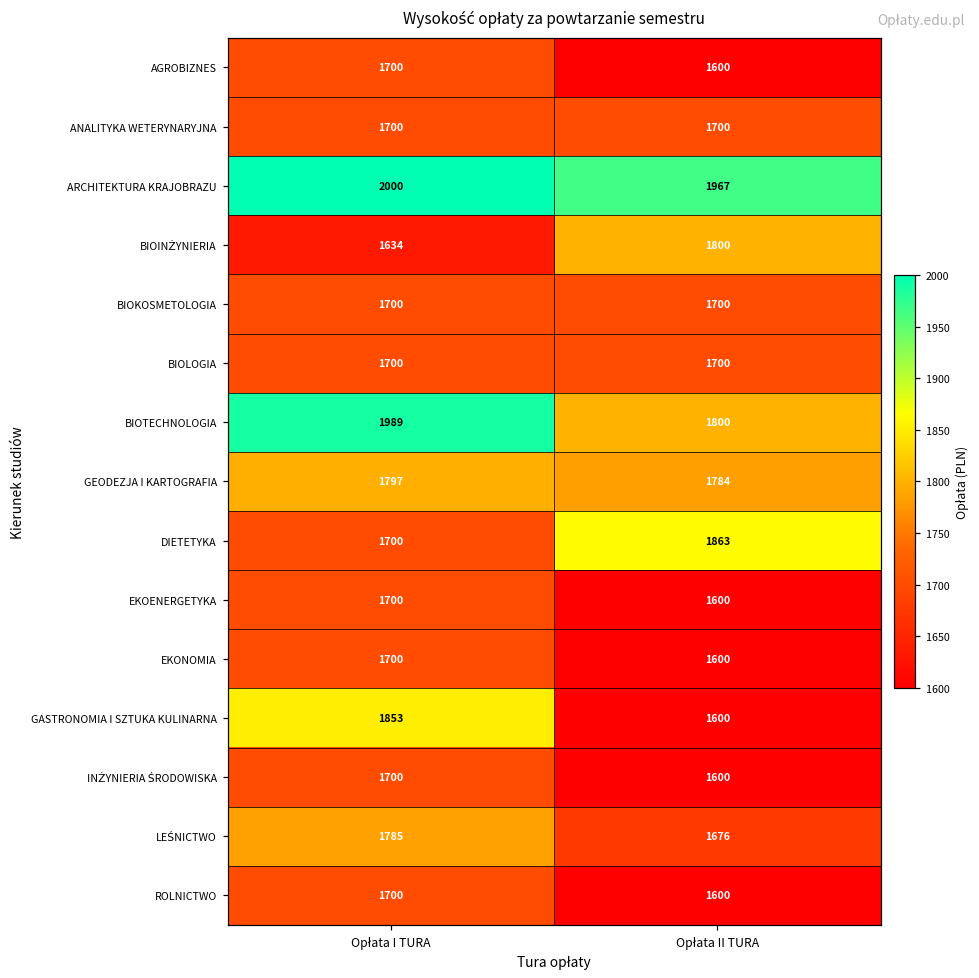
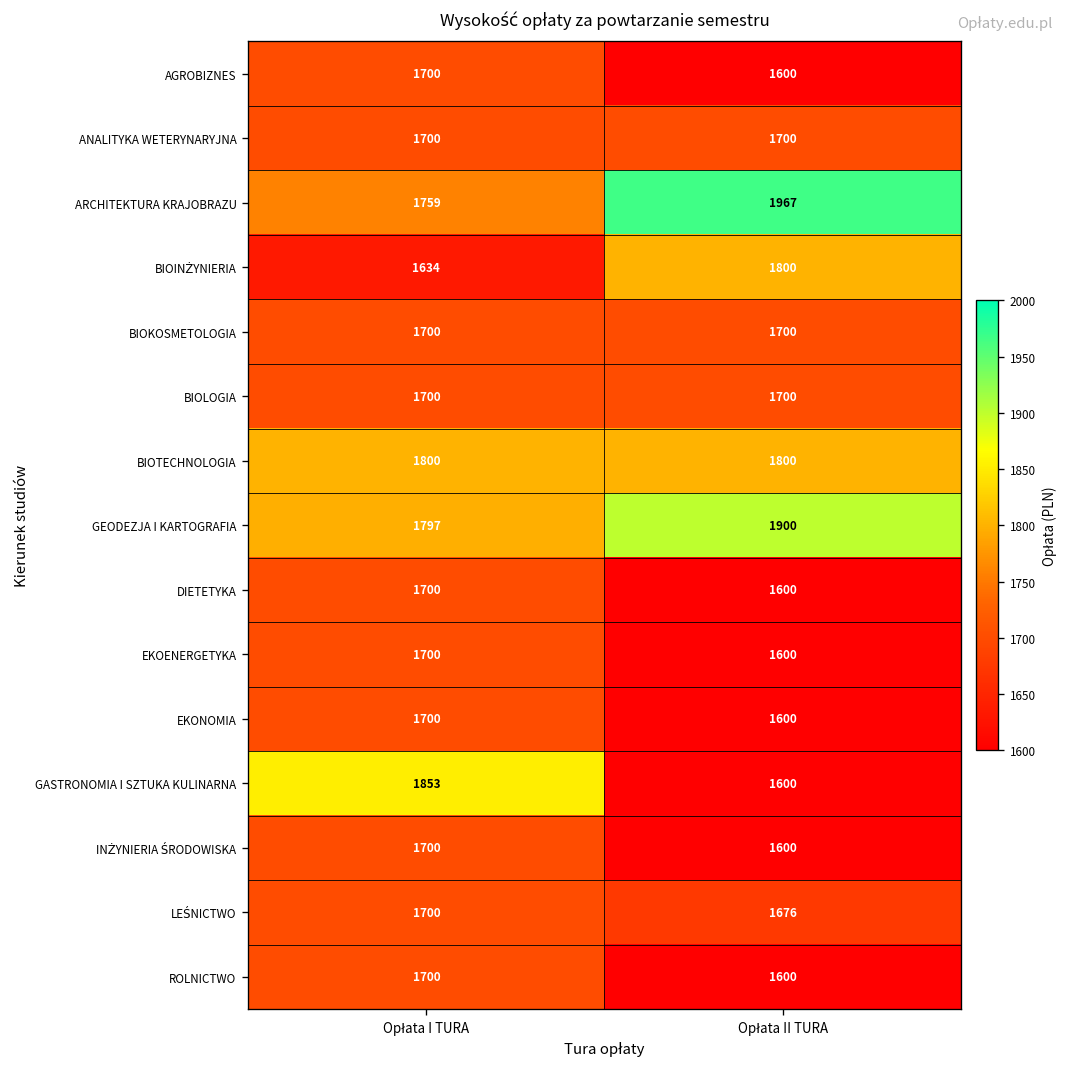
ARCHITEKTURA KRAJOBRAZU, Opłata I TURA: 2000 -> 1759
BIOTECHNOLOGIA, Opłata I TURA: 1989 -> 1800
GEODEZJA I KARTOGRAFIA, Opłata II TURA: 1784 -> 1900
DIETETYKA, Opłata II TURA: 1863 -> 1600
LEŚNICTWO, Opłata I TURA: 1785 -> 1700
